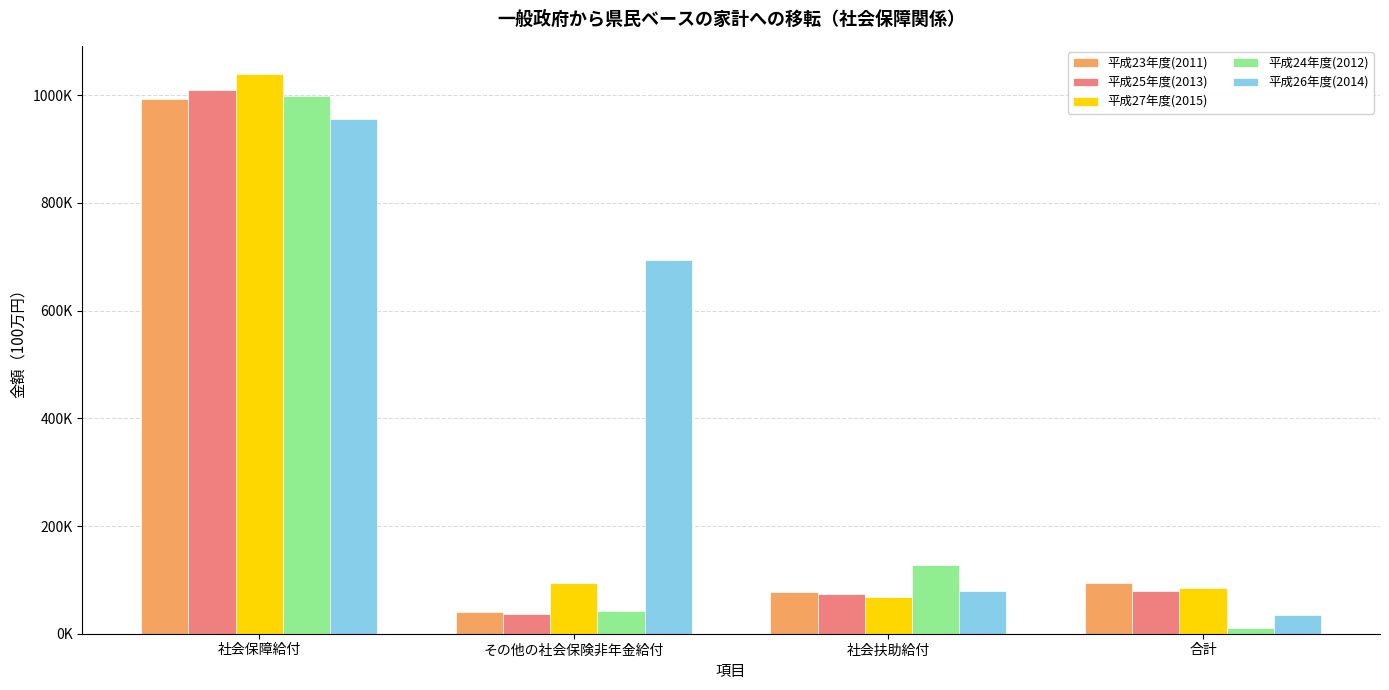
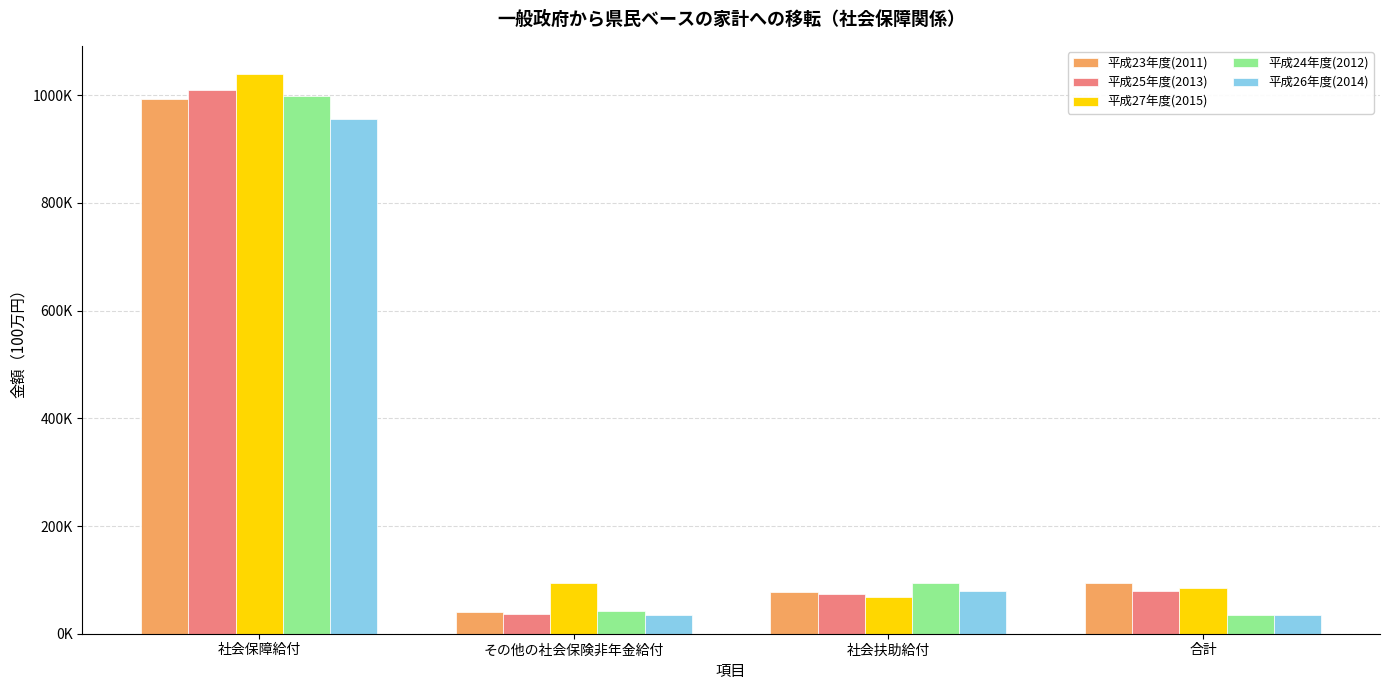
平成26年度(2014), その他の社会保険非年金給付: 690000 -> 30000
平成24年度(2012), 社会扶助給付: 130000 -> 90000
平成24年度(2012), 合計: 10000 -> 30000
